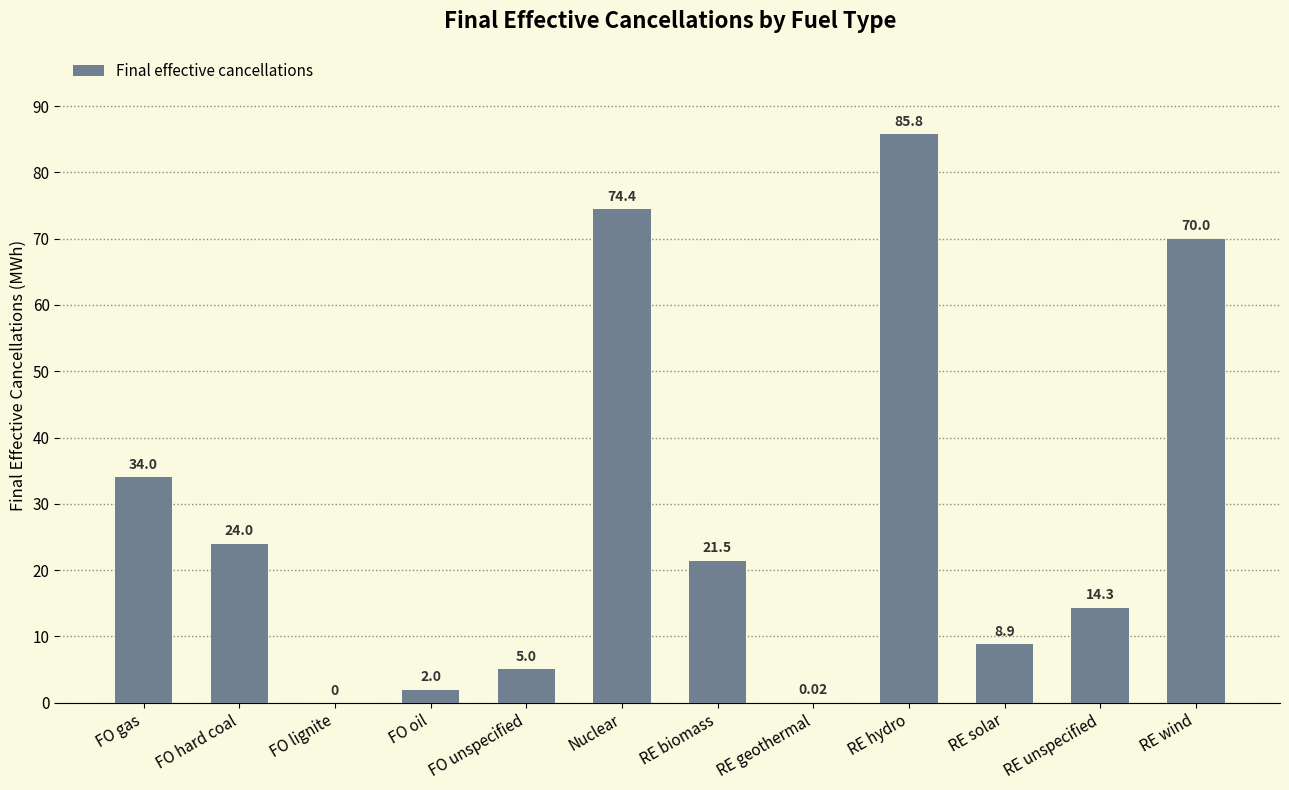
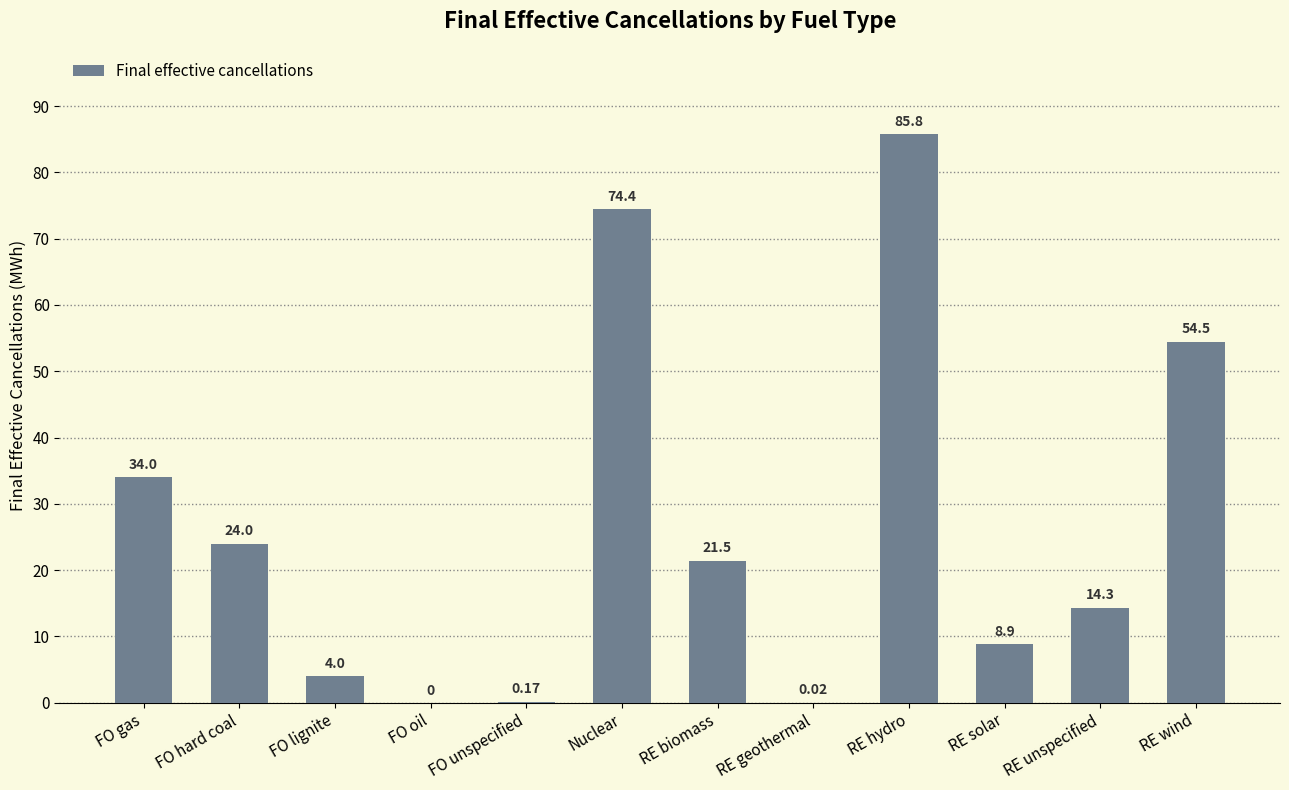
FO lignite: 0 -> 4.0
FO oil: 2.0 -> 0
FO unspecified: 5.0 -> 0.17
RE wind: 70.0 -> 54.5
